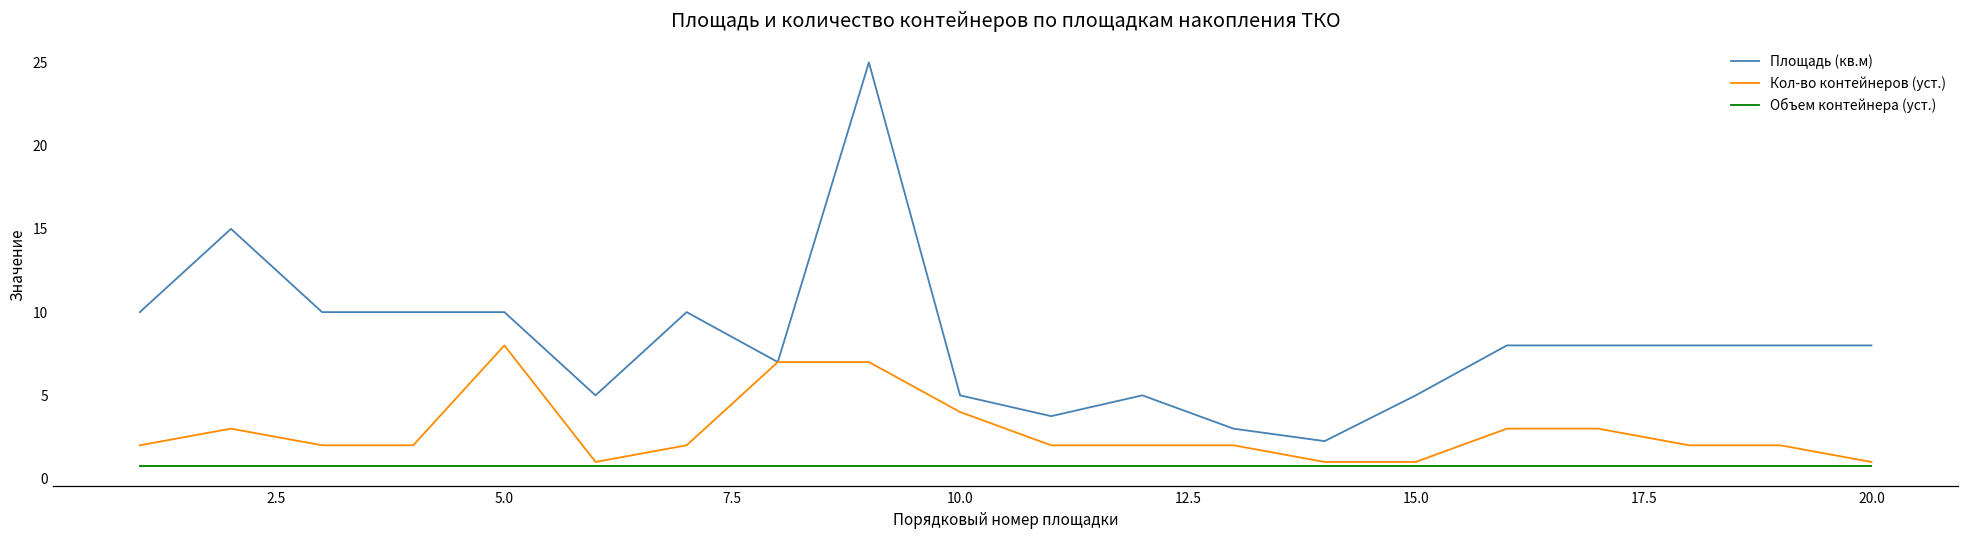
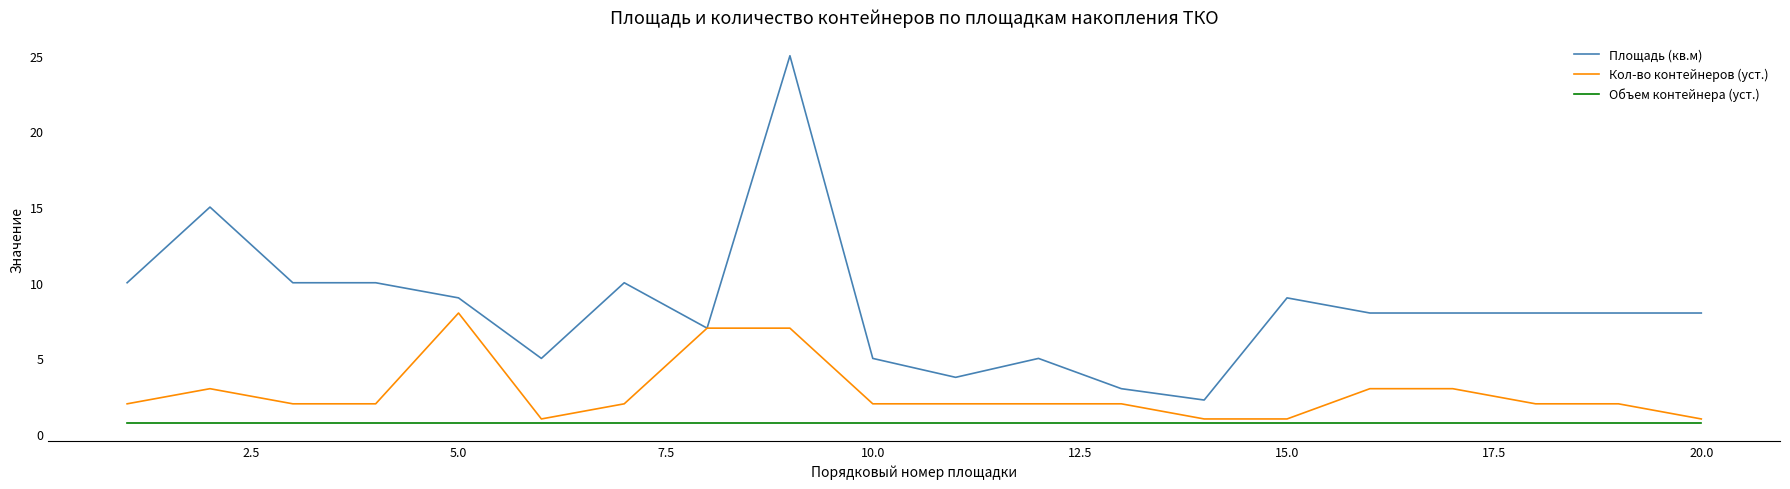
Площадь (кв.м), 5.0: 10 -> 9
Кол-во контейнеров (уст.), 10.0: 4 -> 2
Площадь (кв.м), 15.0: 5 -> 9
